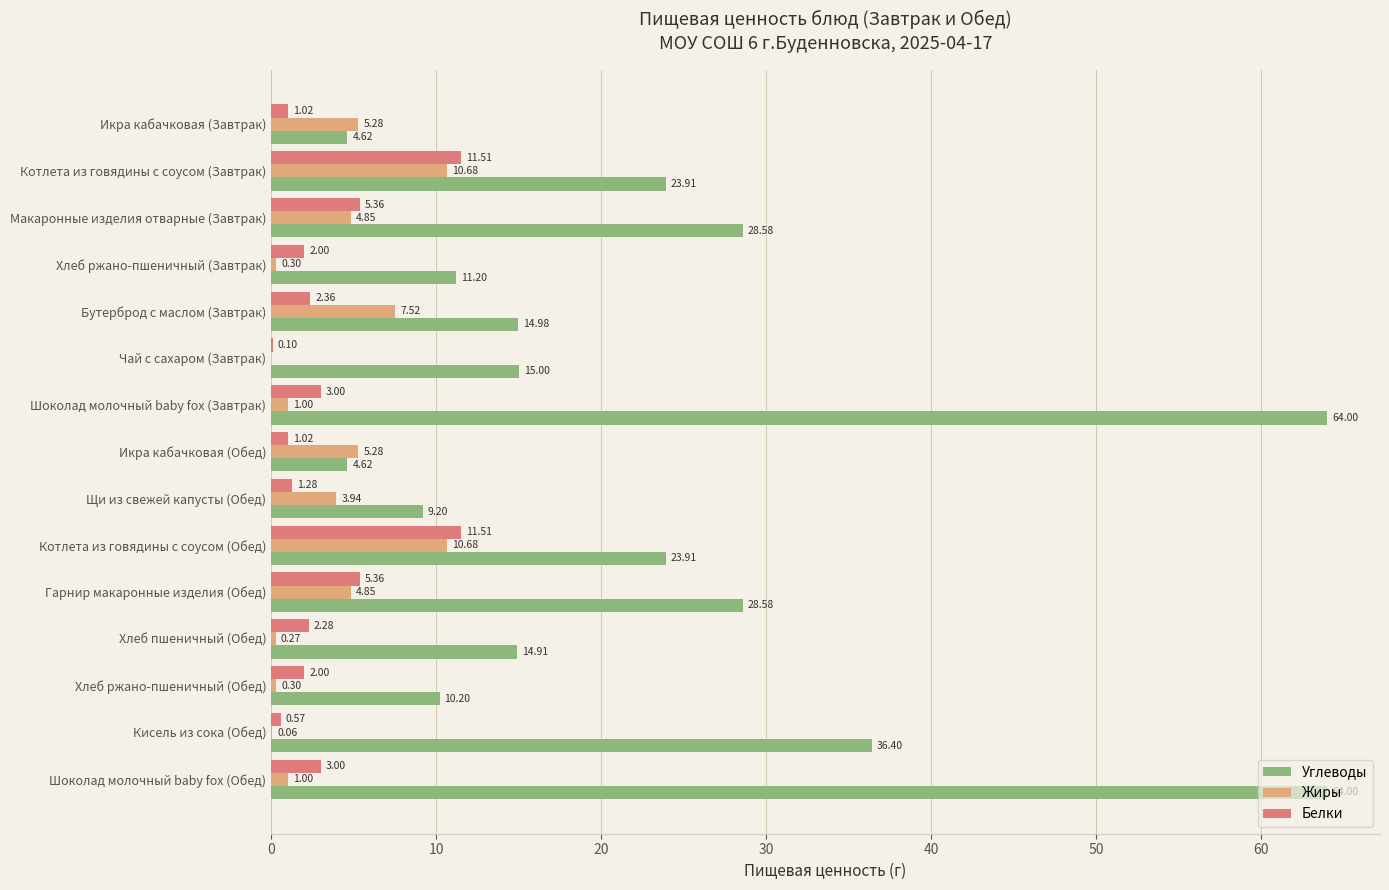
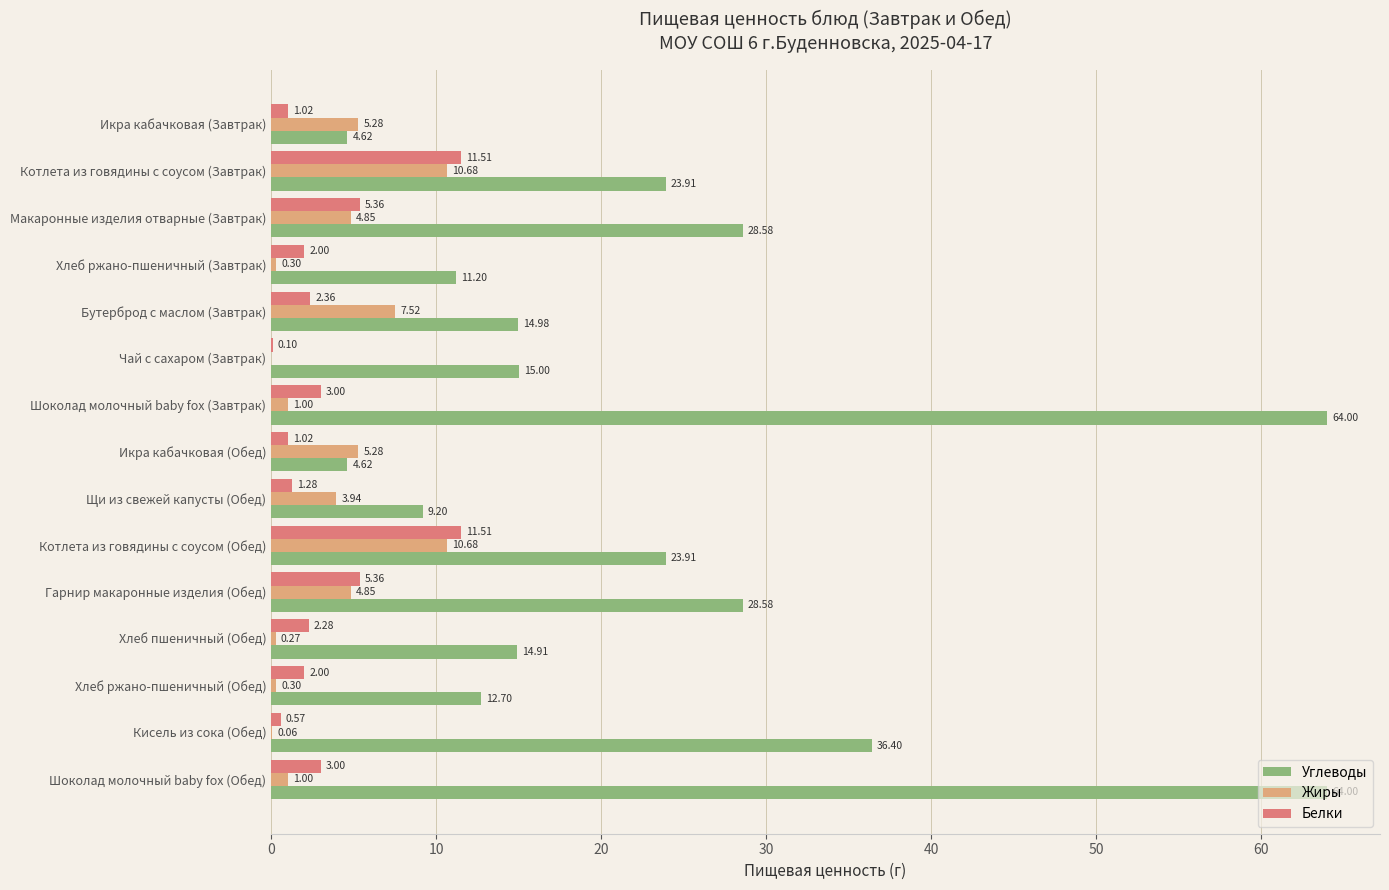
Углеводы, Хлеб ржано-пшеничный (Обед): 10.20 -> 12.70
